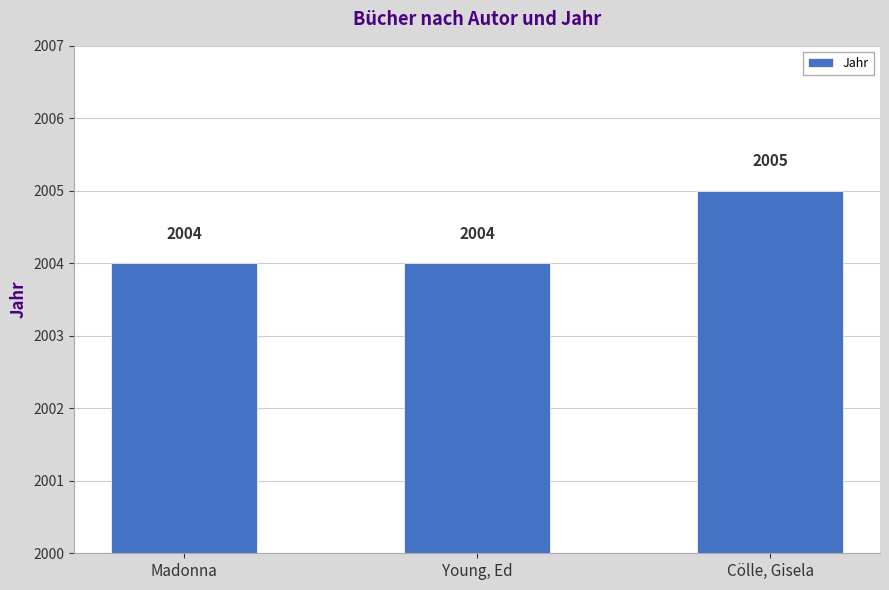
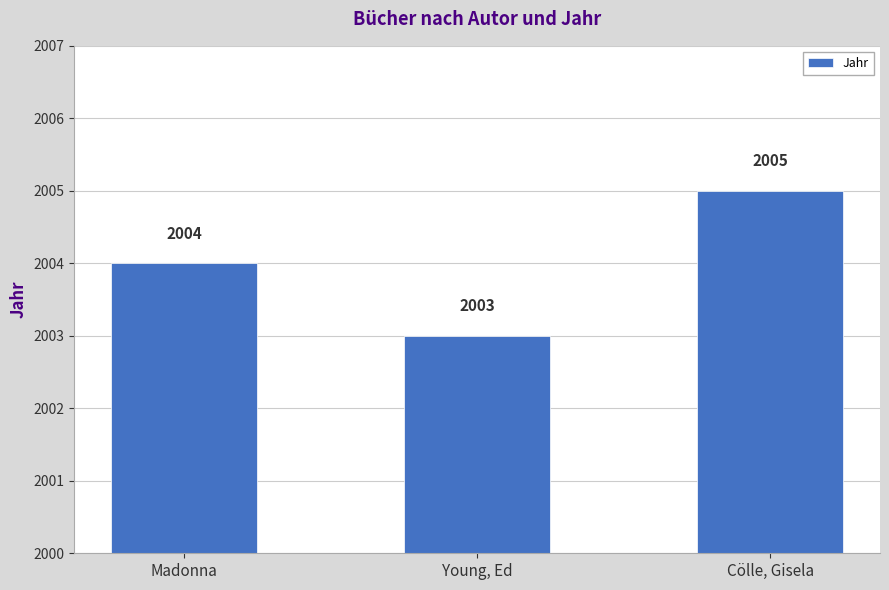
Young, Ed: 2004 -> 2003
